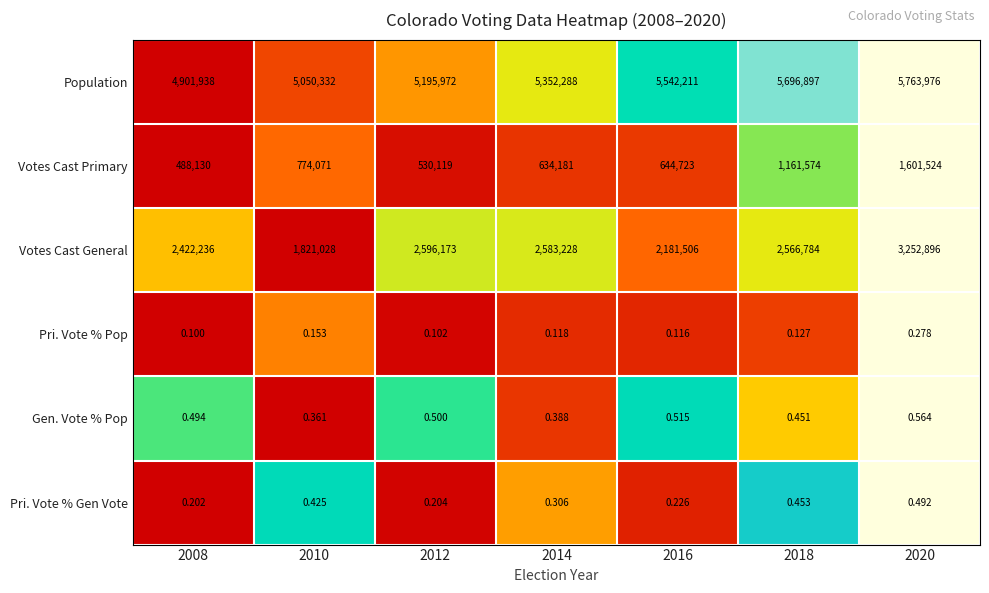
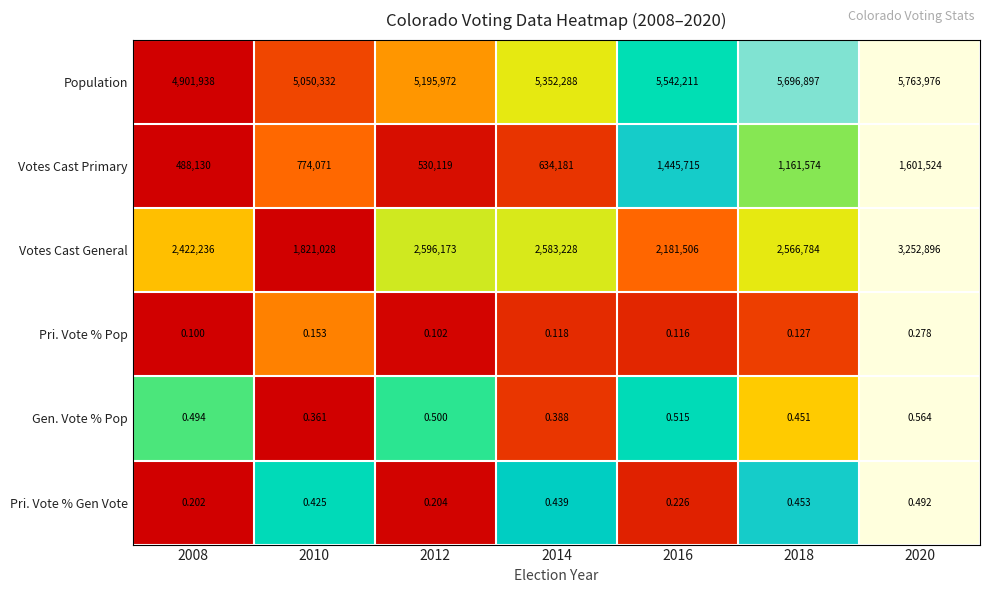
Votes Cast Primary, 2016: 644,723 -> 1,445,715
Pri. Vote % Gen Vote, 2014: 0.306 -> 0.439
